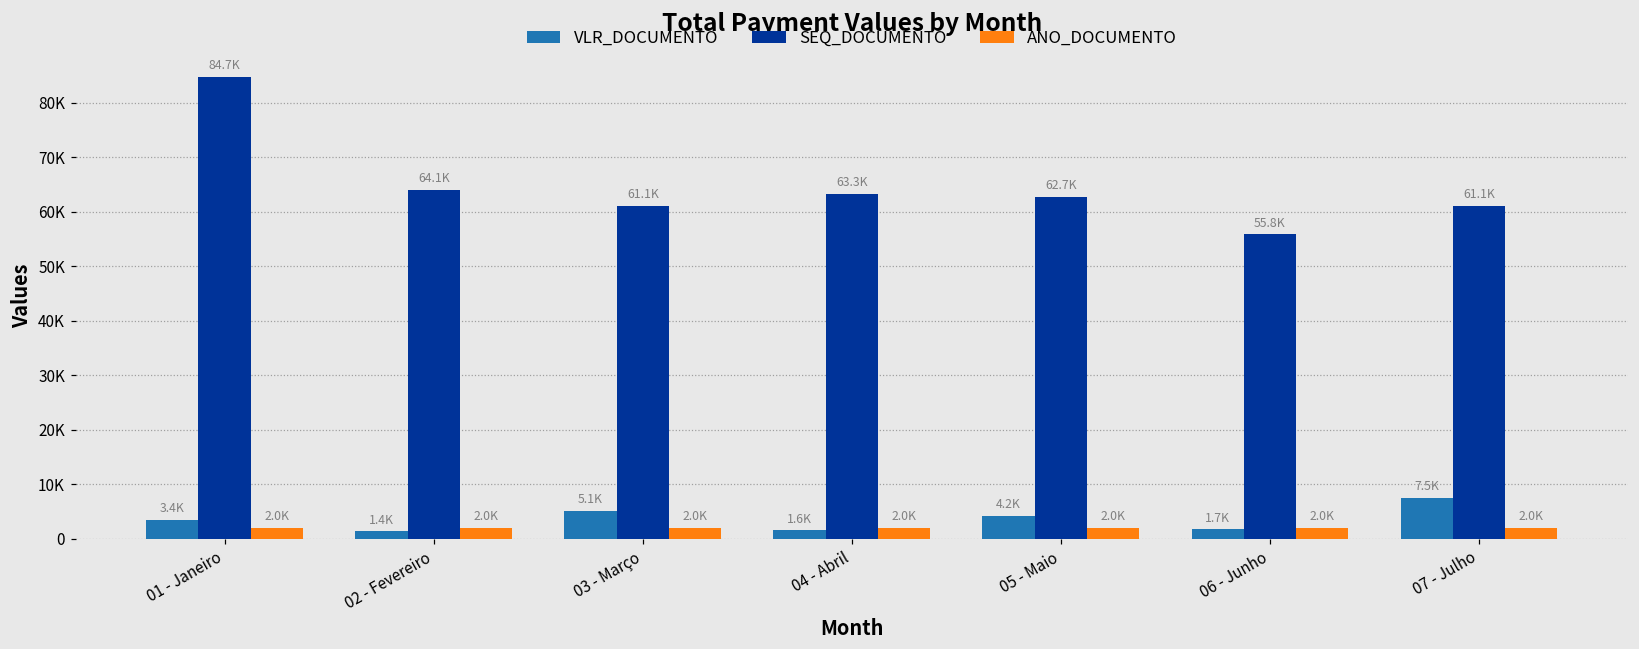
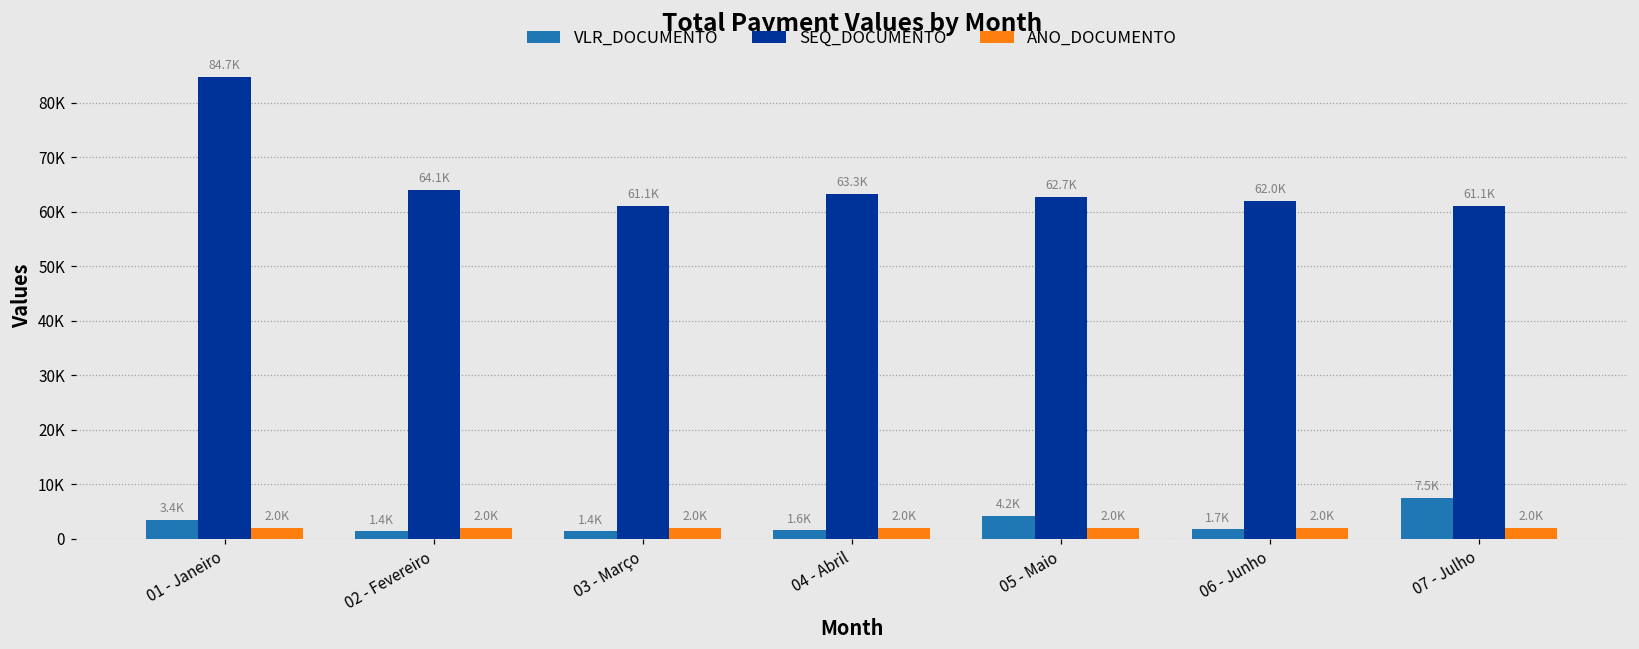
VLR_DOCUMENTO, 03 - Março: 5.1K -> 1.4K
SEQ_DOCUMENTO, 06 - Junho: 55.8K -> 62.0K
